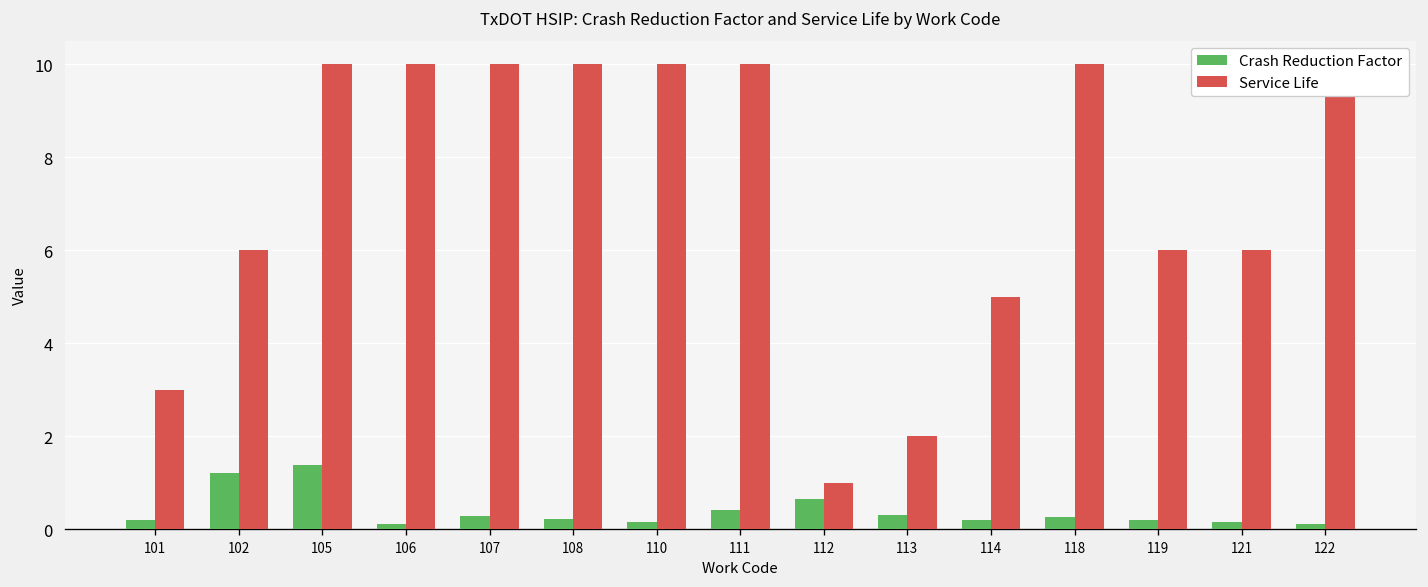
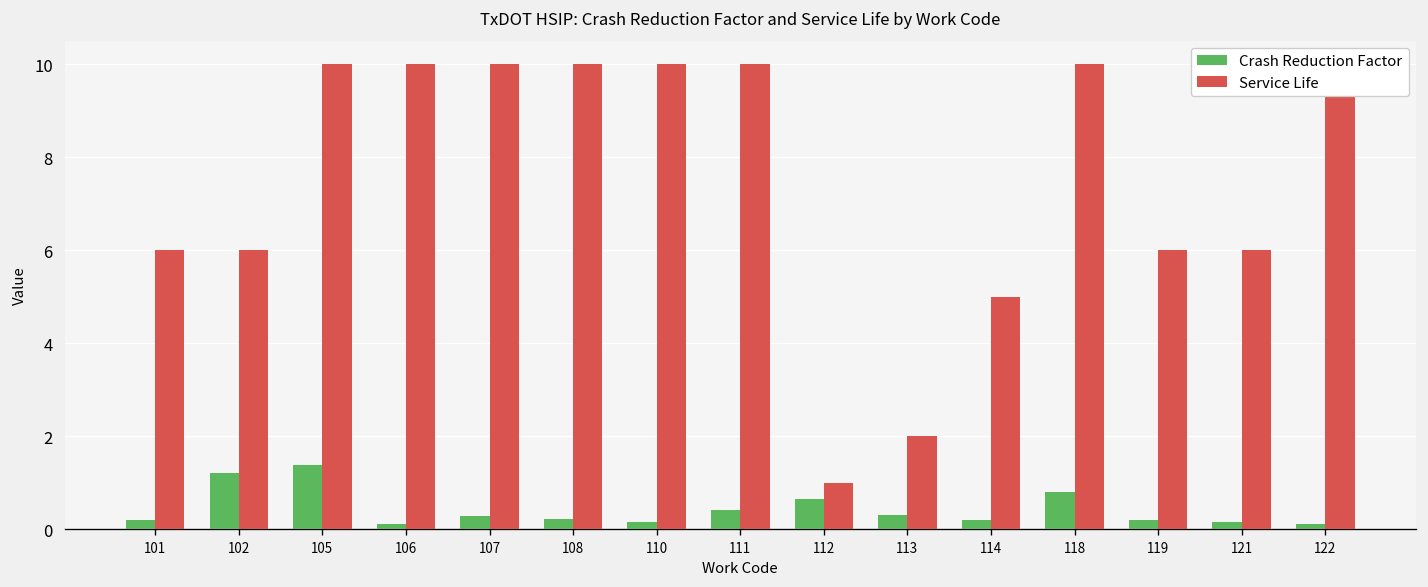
Service Life, 101: 3 -> 6
Crash Reduction Factor, 118: 0.3 -> 0.8
